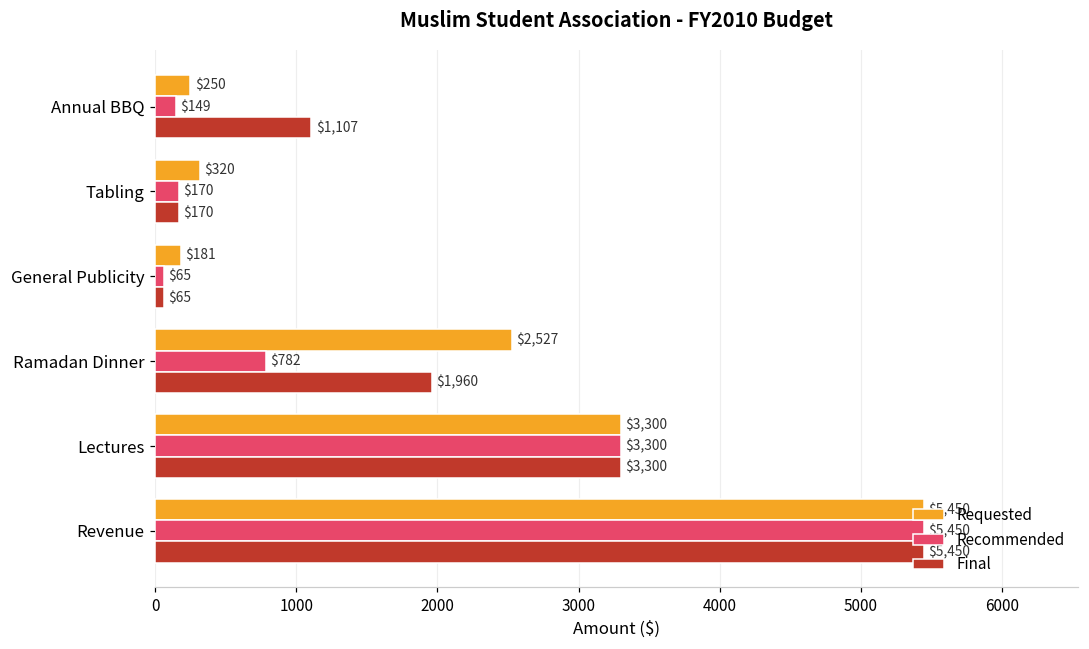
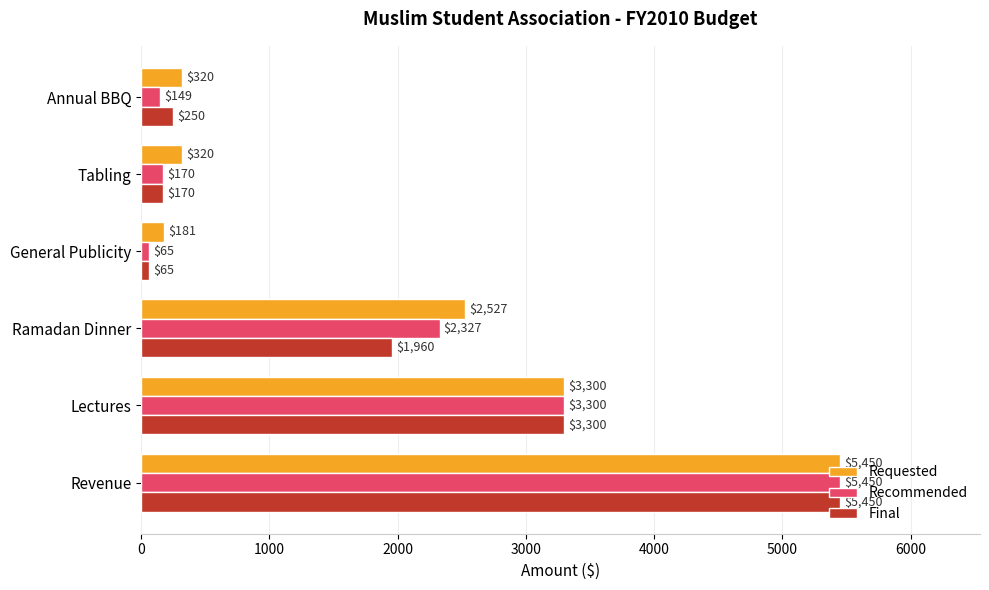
Requested, Annual BBQ: $250 -> $320
Final, Annual BBQ: $1,107 -> $250
Recommended, Ramadan Dinner: $782 -> $2,327
